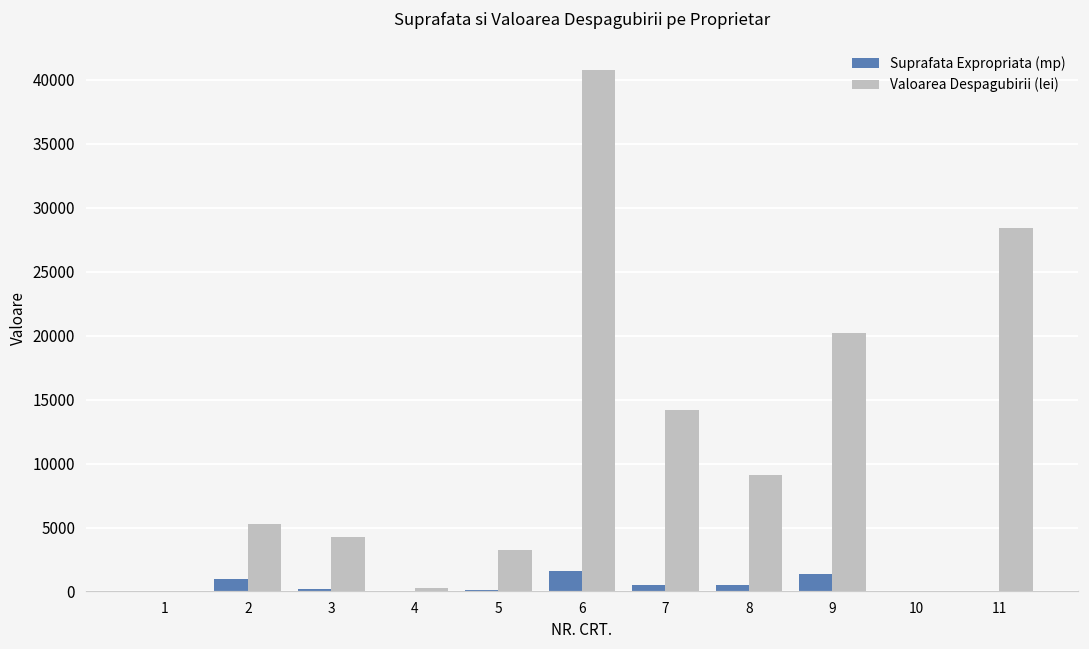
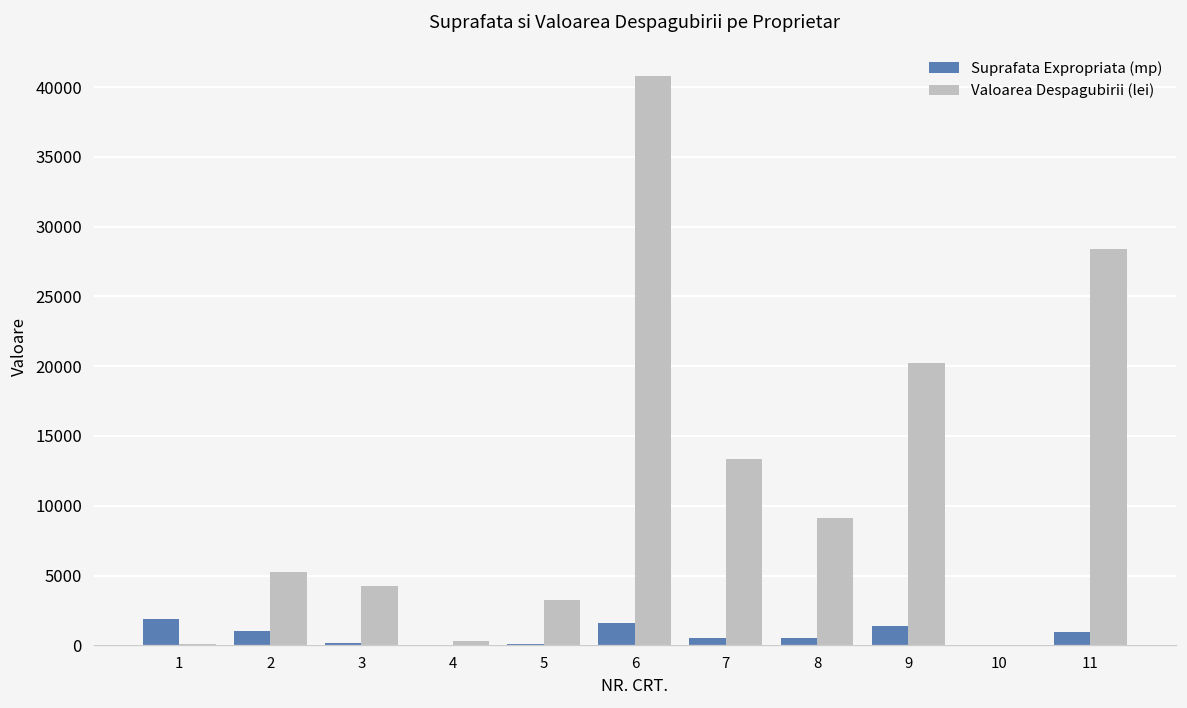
Suprafata Expropriata (mp), 1: 0 -> 1900
Valoarea Despagubirii (lei), 7: 14200 -> 13300
Suprafata Expropriata (mp), 11: 0 -> 900
